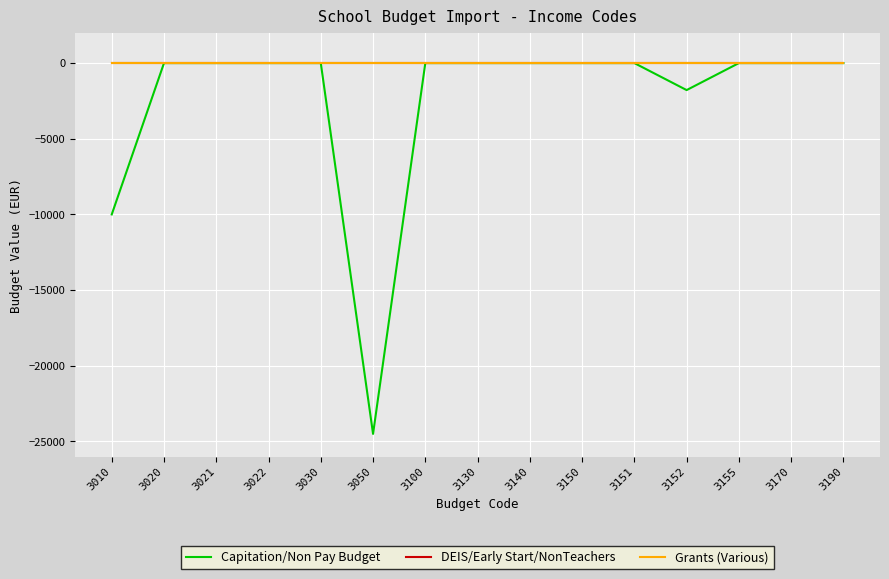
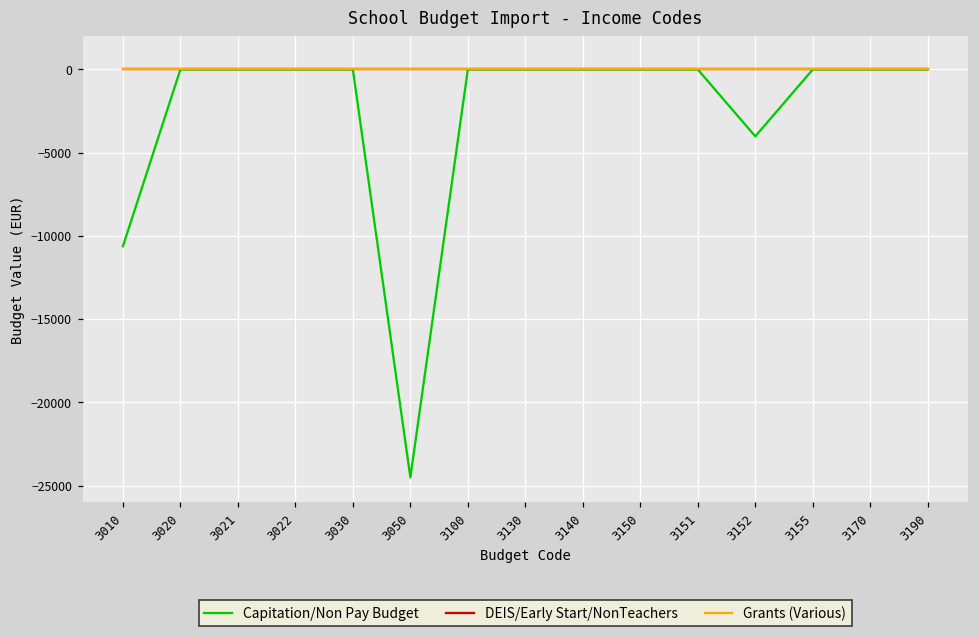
Capitation/Non Pay Budget, 3010: -10000 -> -10600
Capitation/Non Pay Budget, 3152: -1800 -> -4000
